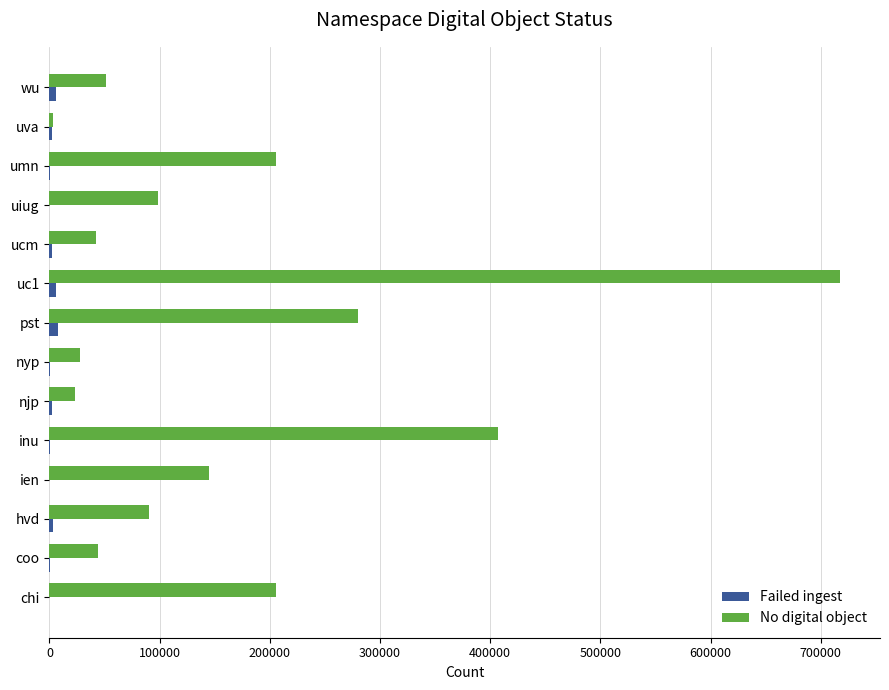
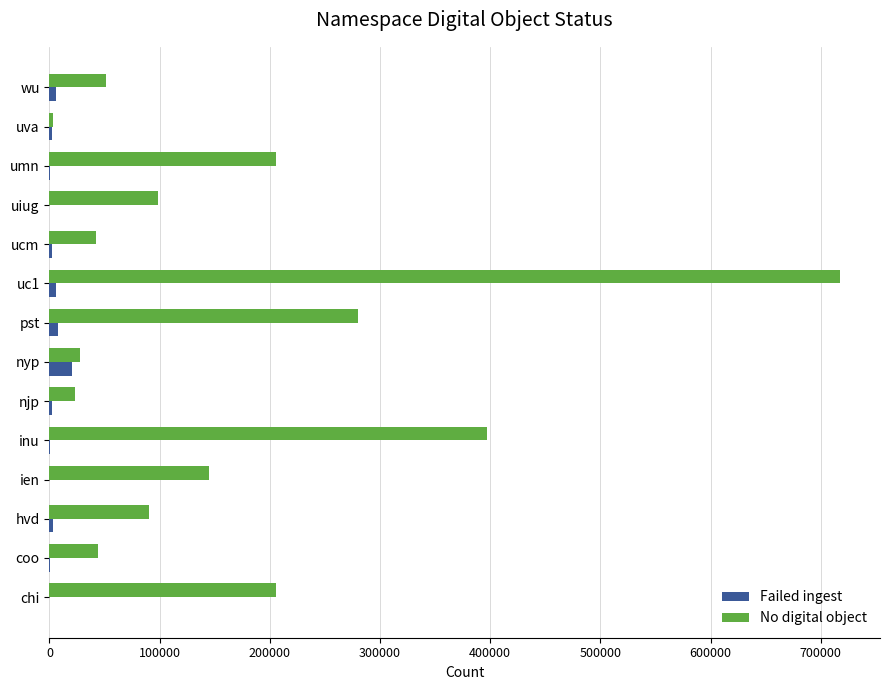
Failed ingest, nyp: 0 -> 20000
No digital object, inu: 407000 -> 398000
